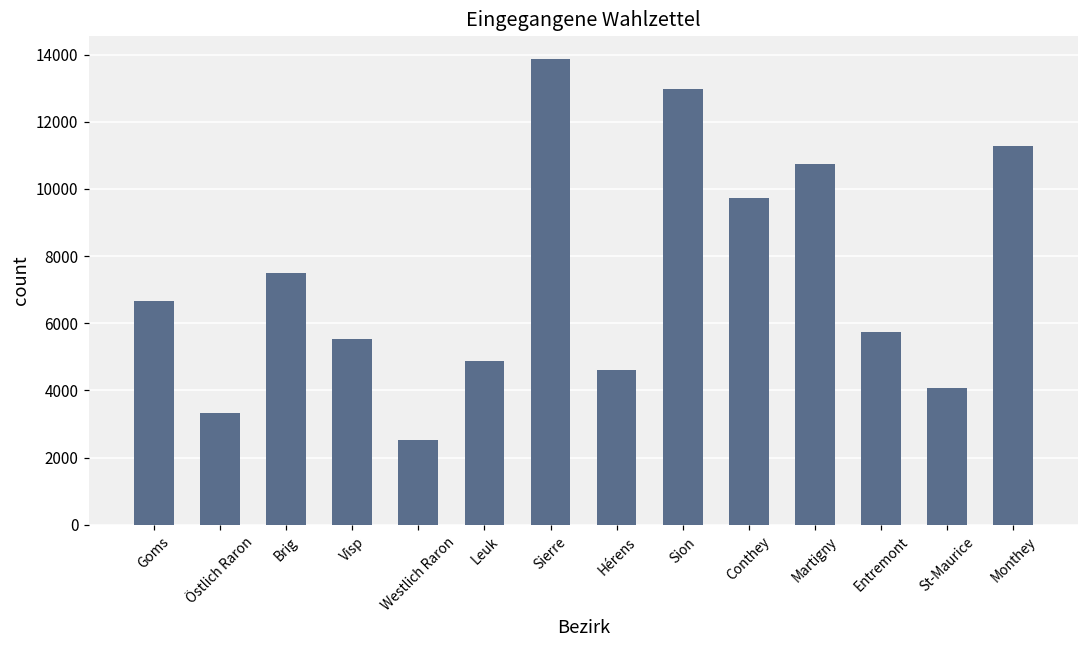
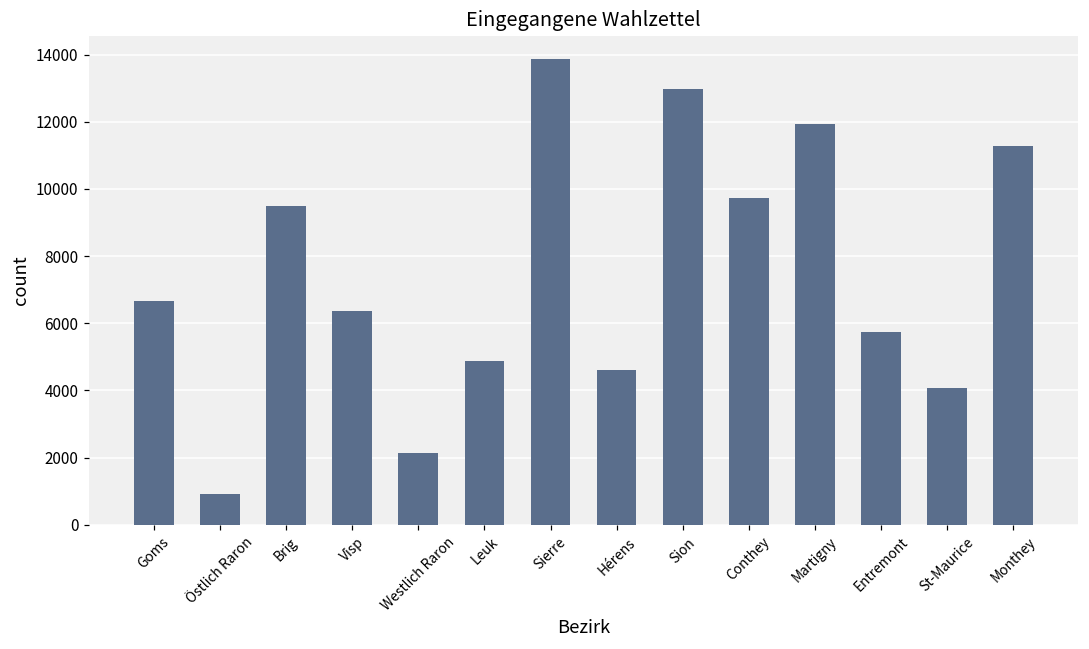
Östlich Raron: 3300 -> 900
Brig: 7500 -> 9500
Visp: 5500 -> 6400
Westlich Raron: 2500 -> 2100
Martigny: 10700 -> 11900
